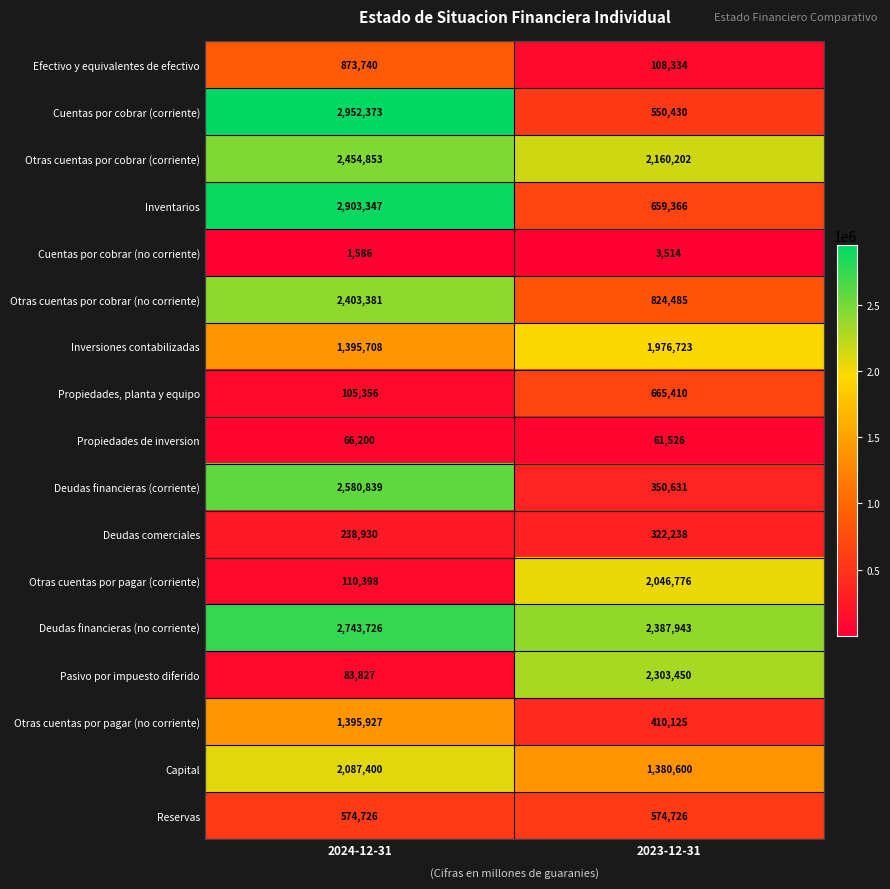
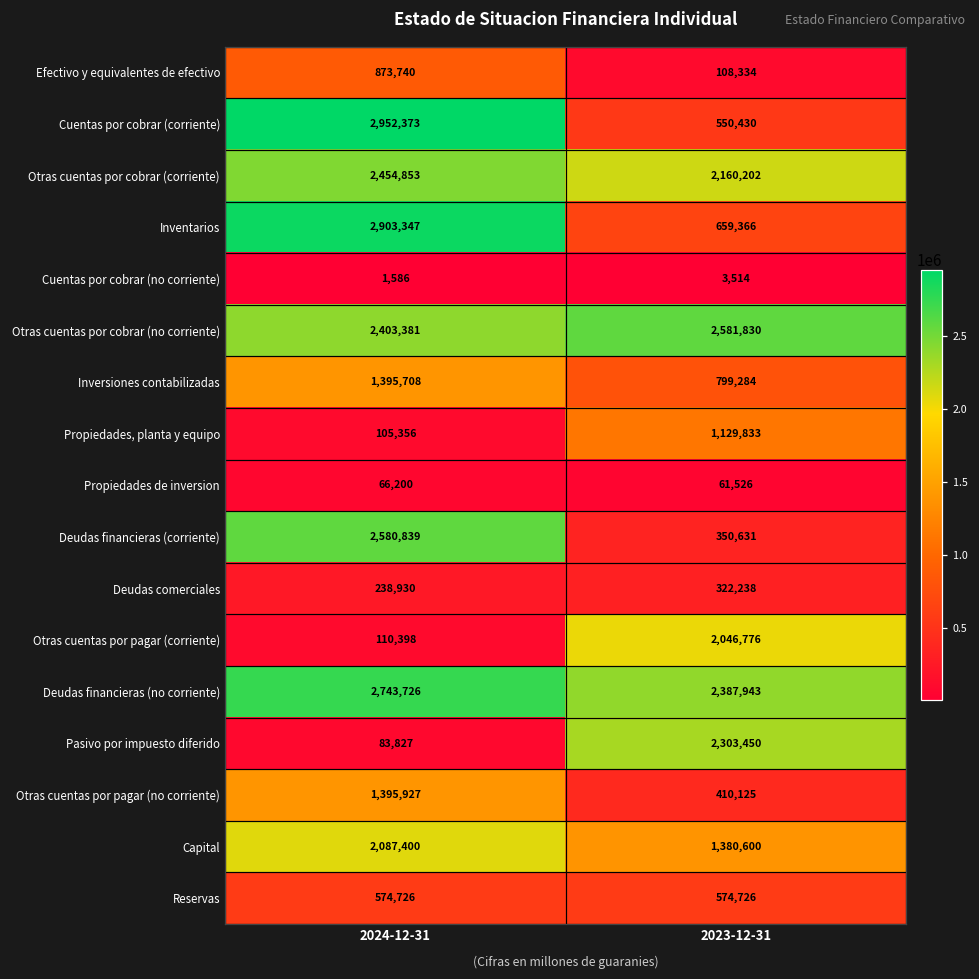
Otras cuentas por cobrar (no corriente), 2023-12-31: 824,485 -> 2,581,830
Inversiones contabilizadas, 2023-12-31: 1,976,723 -> 799,284
Propiedades, planta y equipo, 2023-12-31: 665,410 -> 1,129,833
